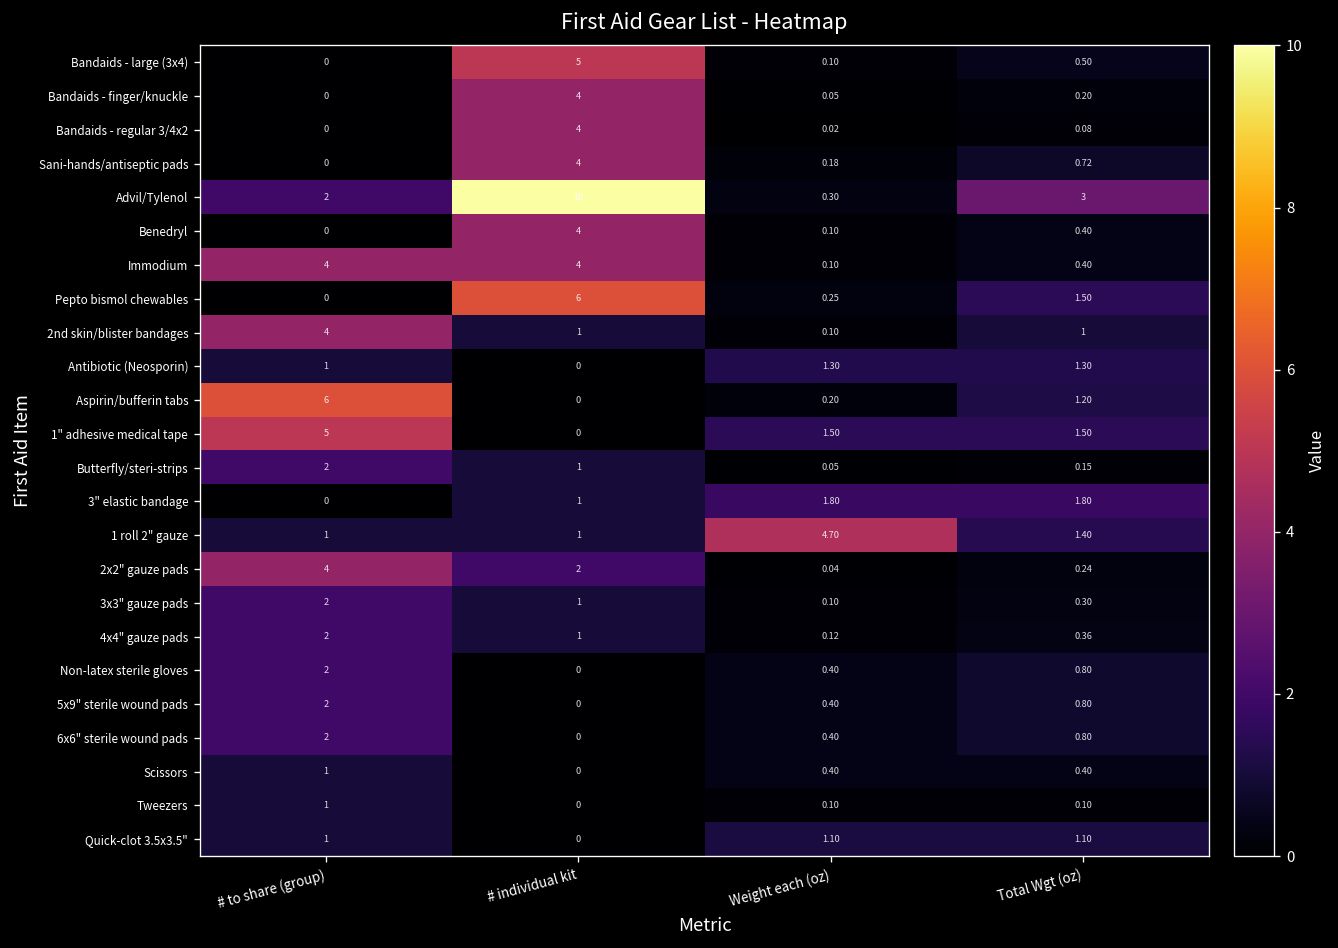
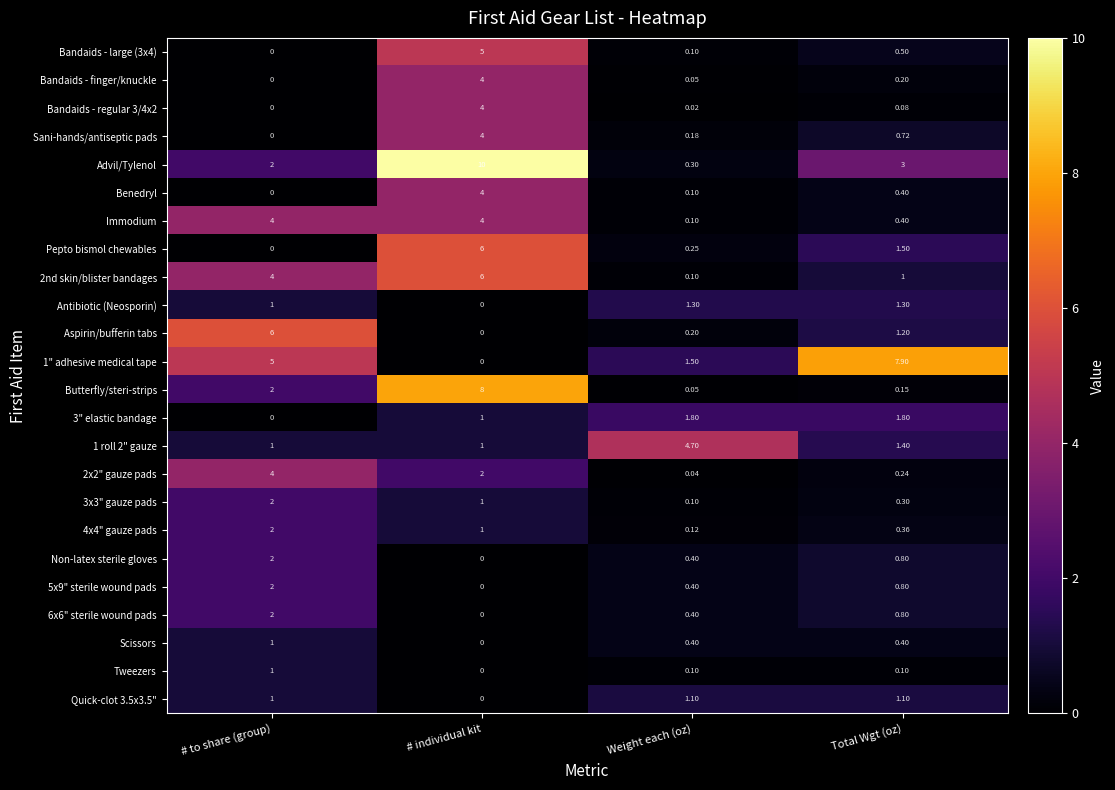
2nd skin/blister bandages, # individual kit: 1 -> 6
1" adhesive medical tape, Total Wgt (oz): 1.50 -> 7.90
Butterfly/steri-strips, # individual kit: 1 -> 8
